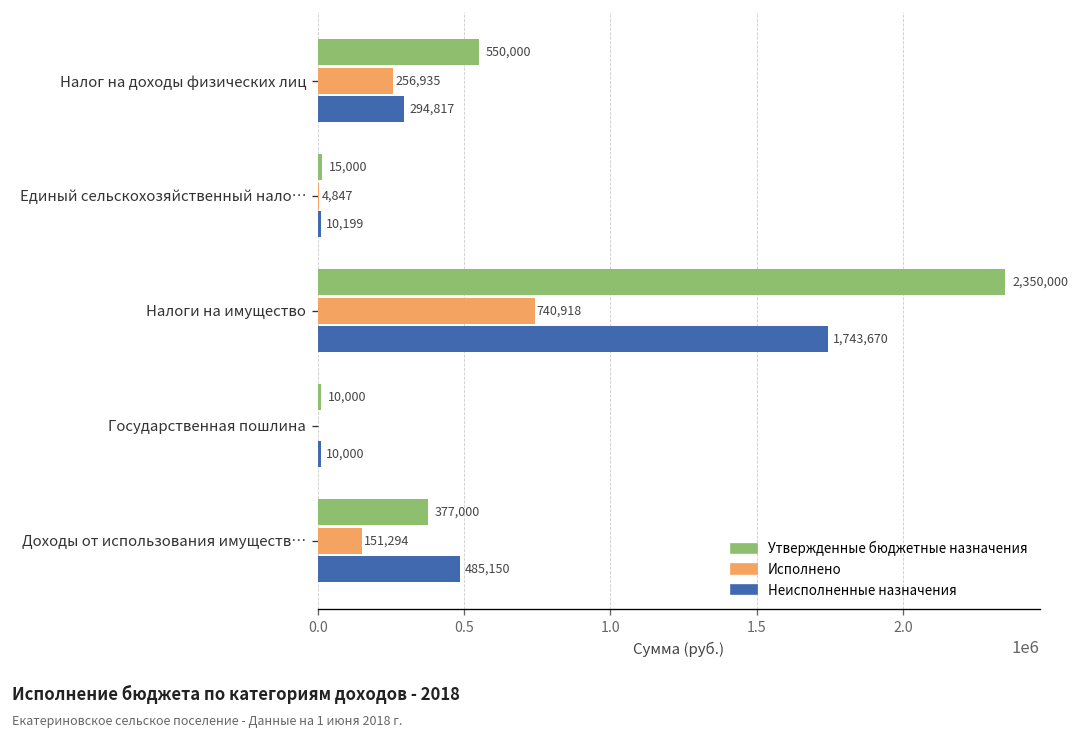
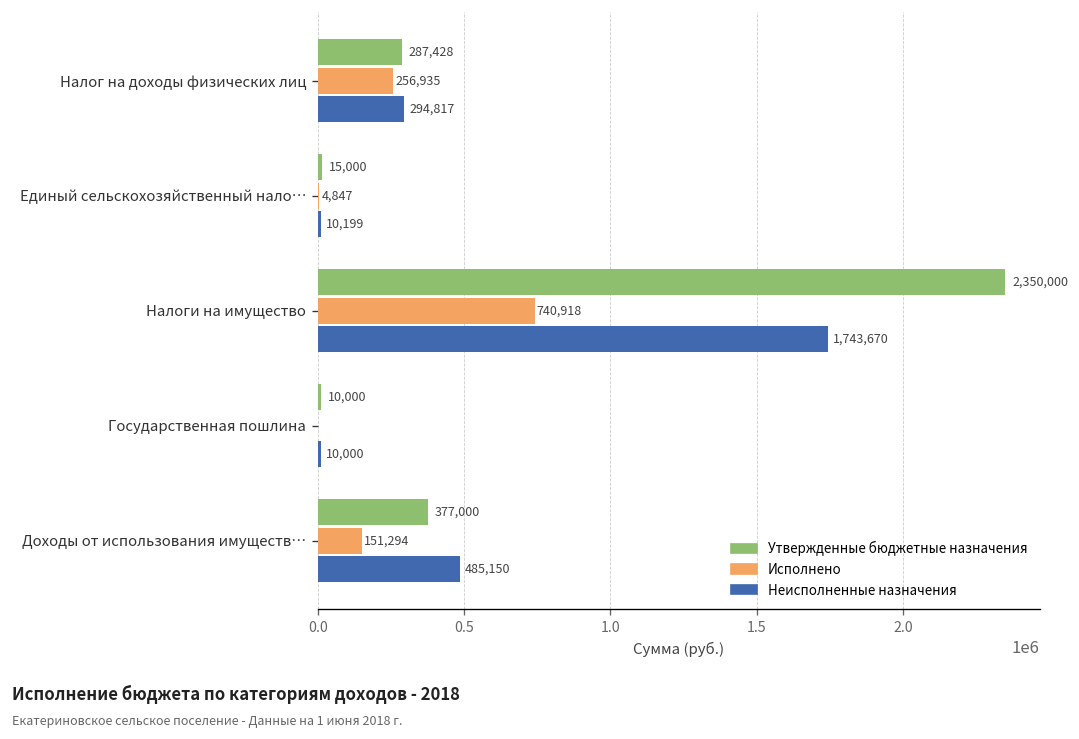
Утвержденные бюджетные назначения, Налог на доходы физических лиц: 550,000 -> 287,428
